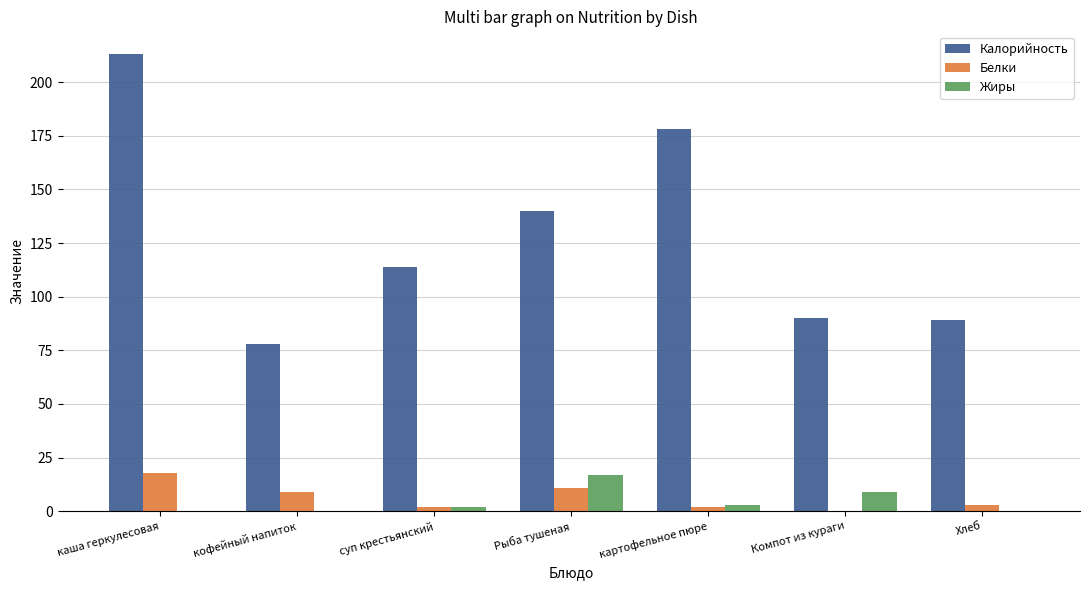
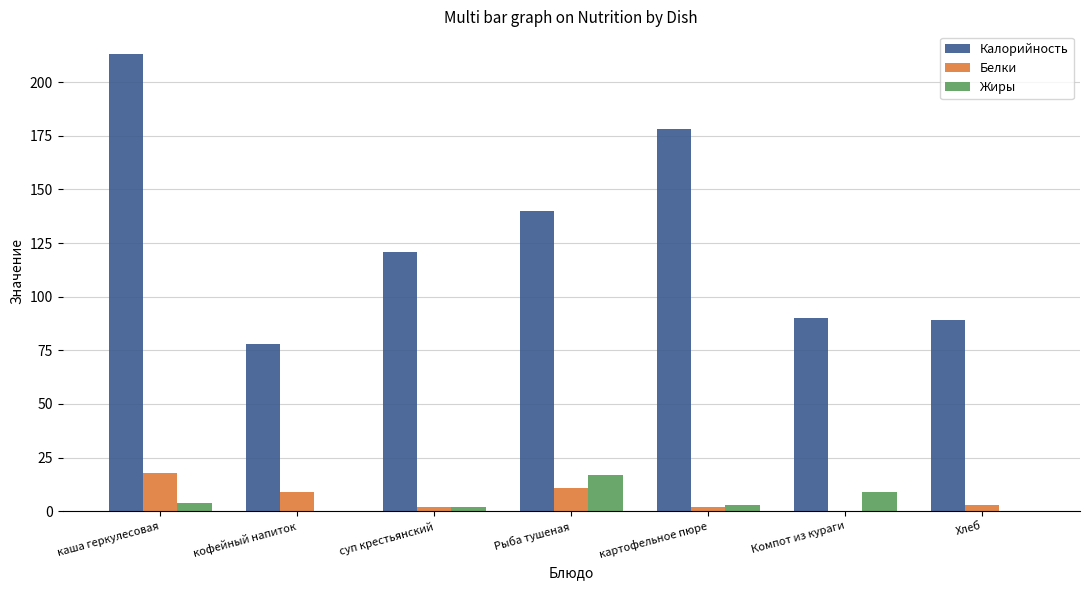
Жиры, каша геркулесовая: 0 -> 4
Калорийность, суп крестьянский: 114 -> 121
